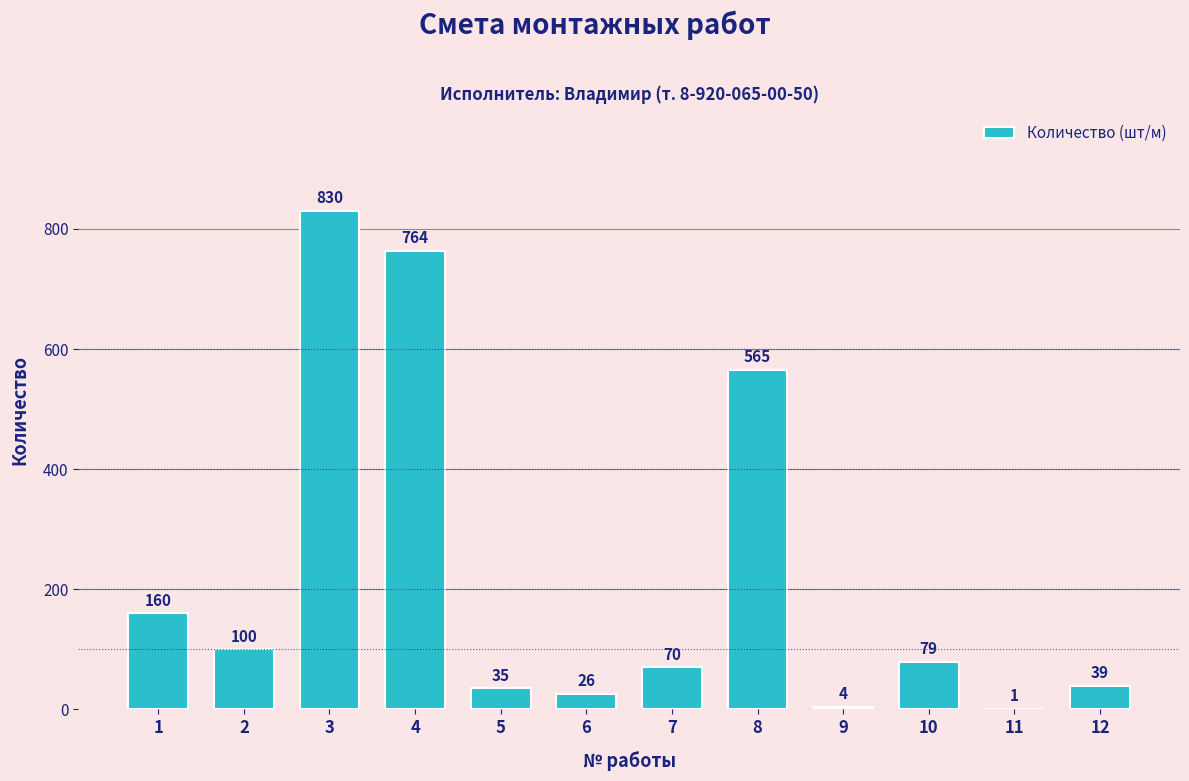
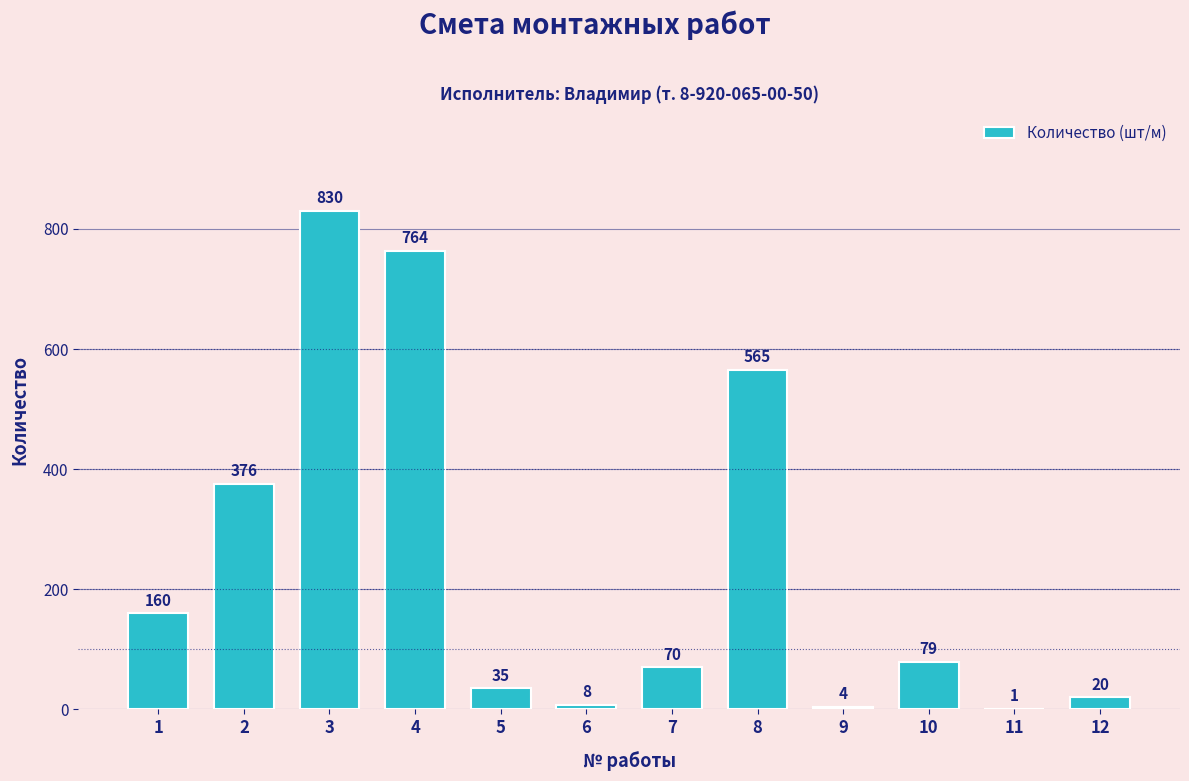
2: 100 -> 376
6: 26 -> 8
12: 39 -> 20
